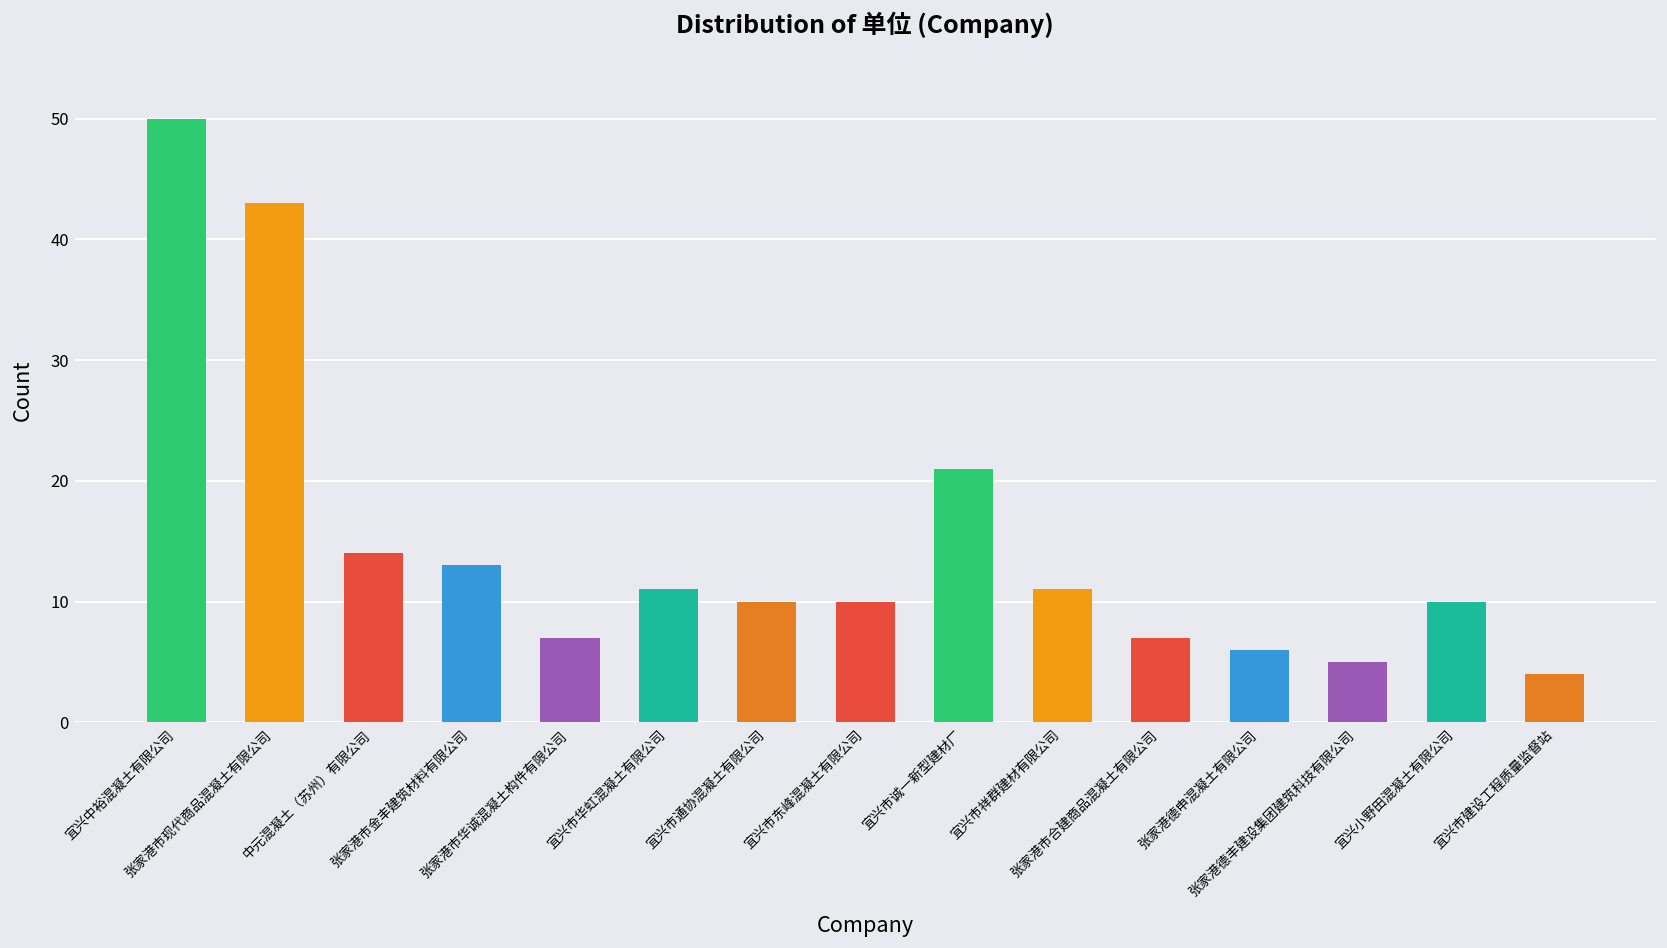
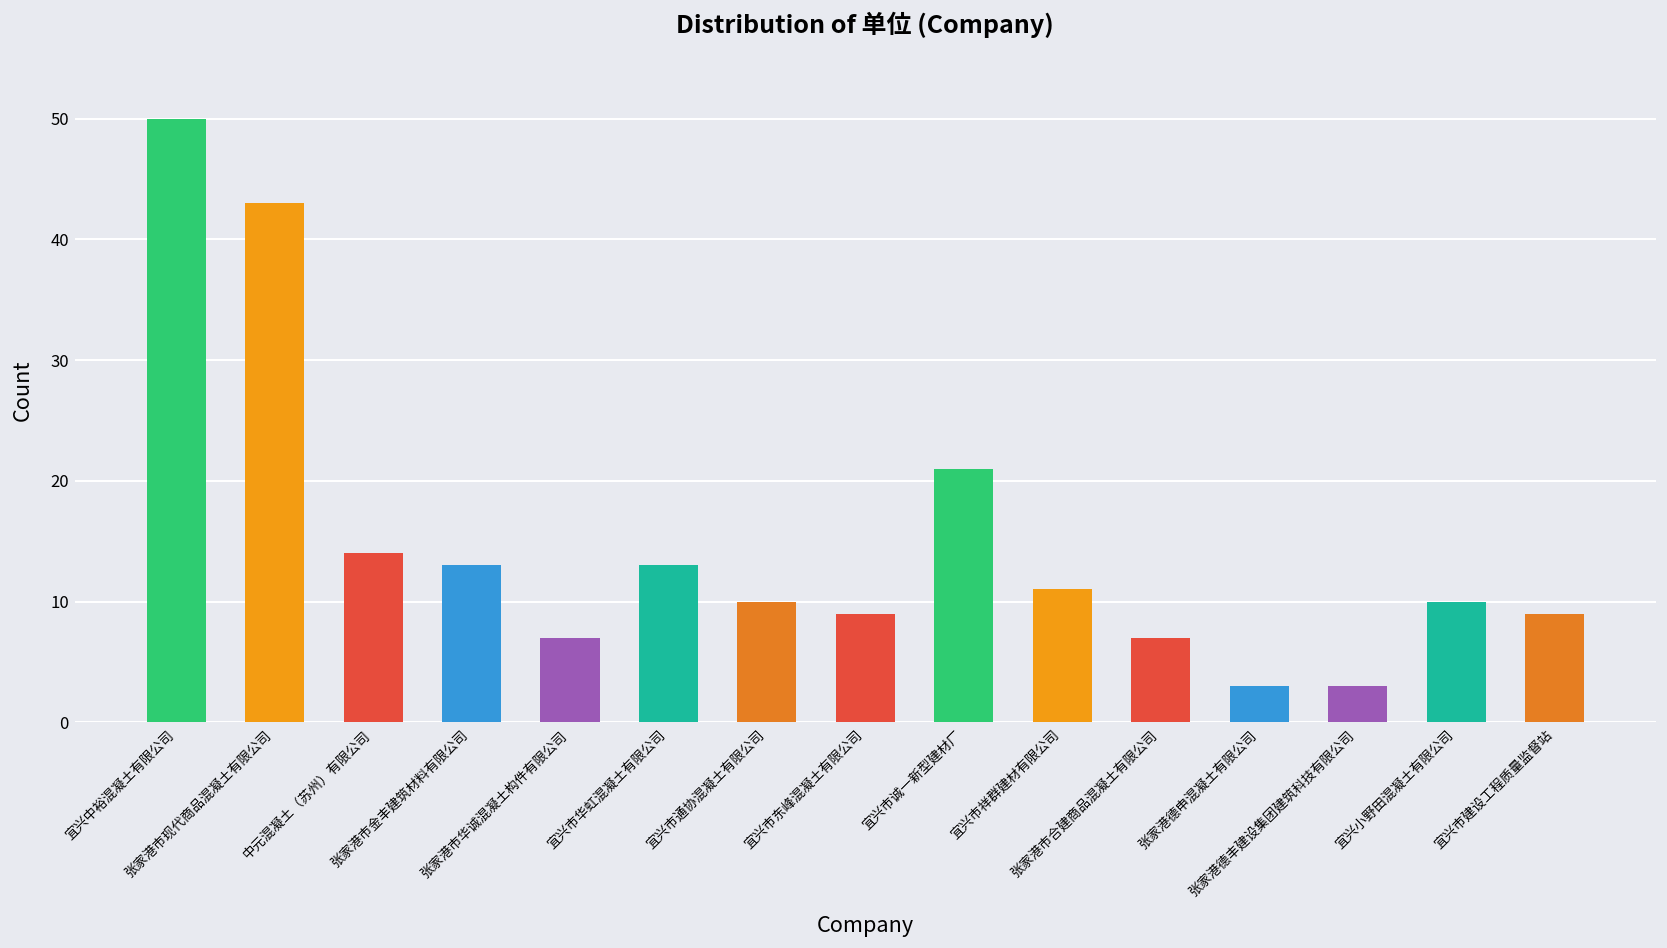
宜兴市华虹混凝土有限公司: 11 -> 13
宜兴市东峰混凝土有限公司: 10 -> 9
张家港德申混凝土有限公司: 6 -> 3
张家港德丰建设集团建筑科技有限公司: 5 -> 3
宜兴市建设工程质量监督站: 4 -> 9
